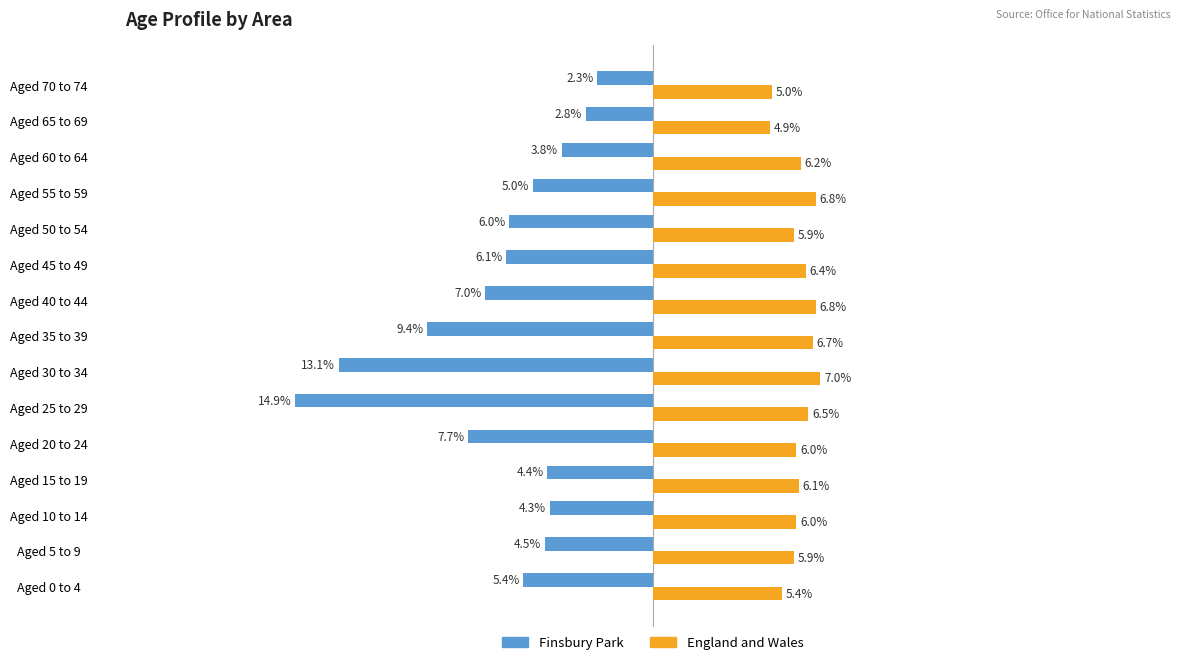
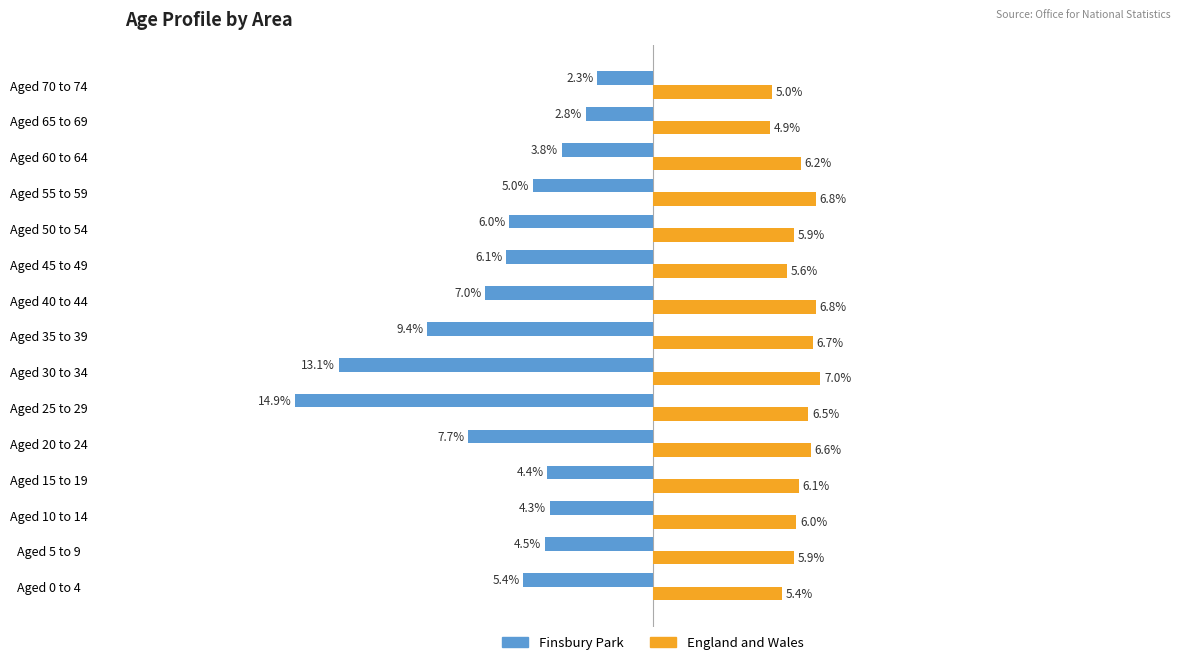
England and Wales, Aged 45 to 49: 6.4% -> 5.6%
England and Wales, Aged 20 to 24: 6.0% -> 6.6%
